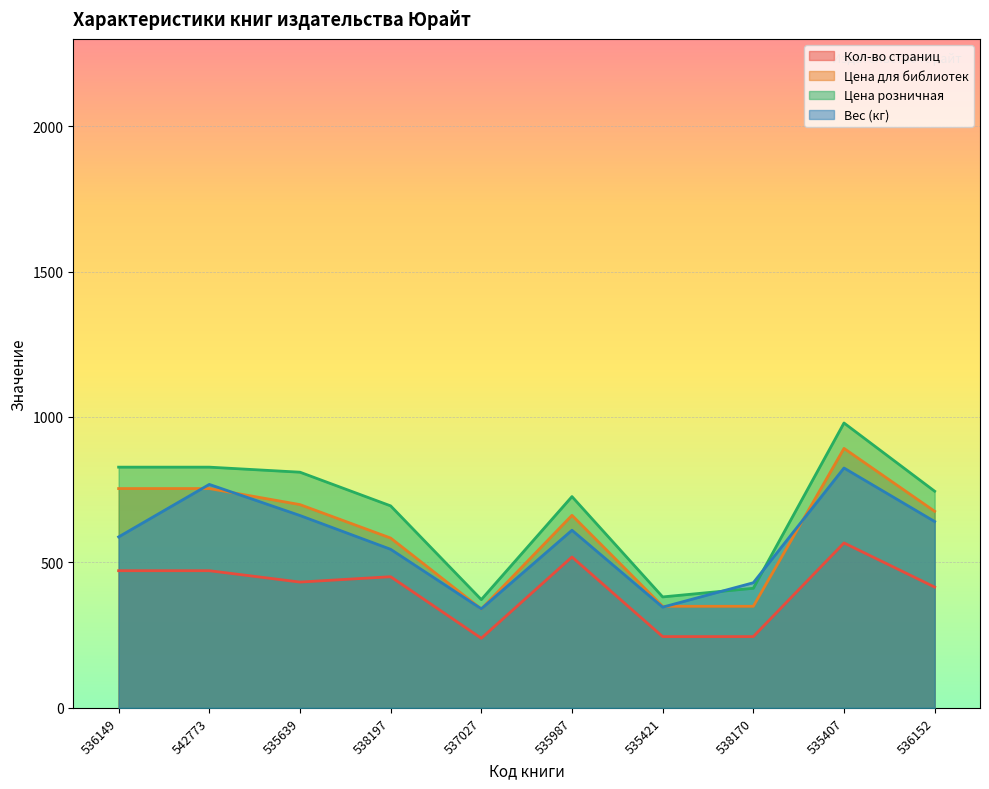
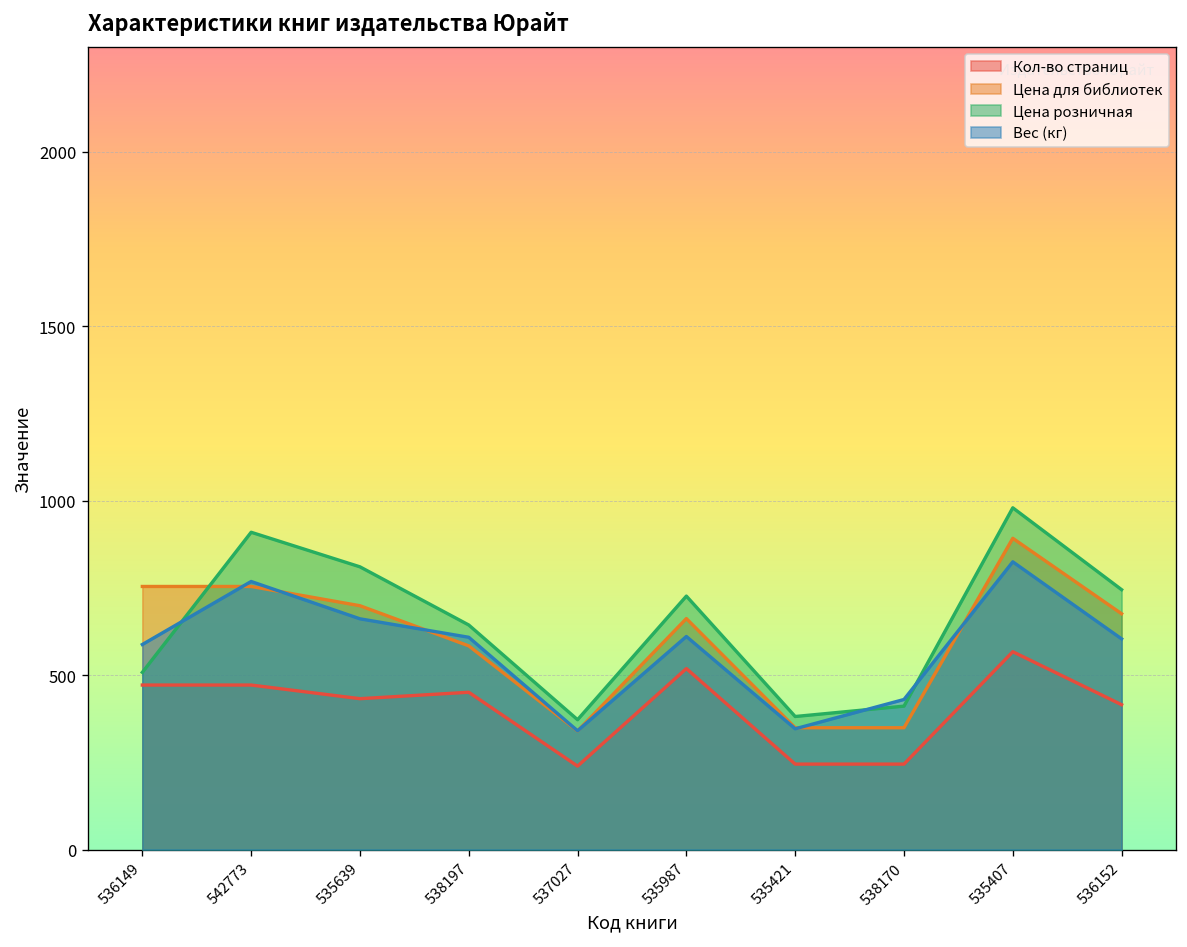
Цена розничная, 536149: 830 -> 510
Цена розничная, 542773: 830 -> 910
Цена розничная, 538197: 690 -> 640
Вес (кг), 538197: 550 -> 610
Вес (кг), 536152: 640 -> 600
